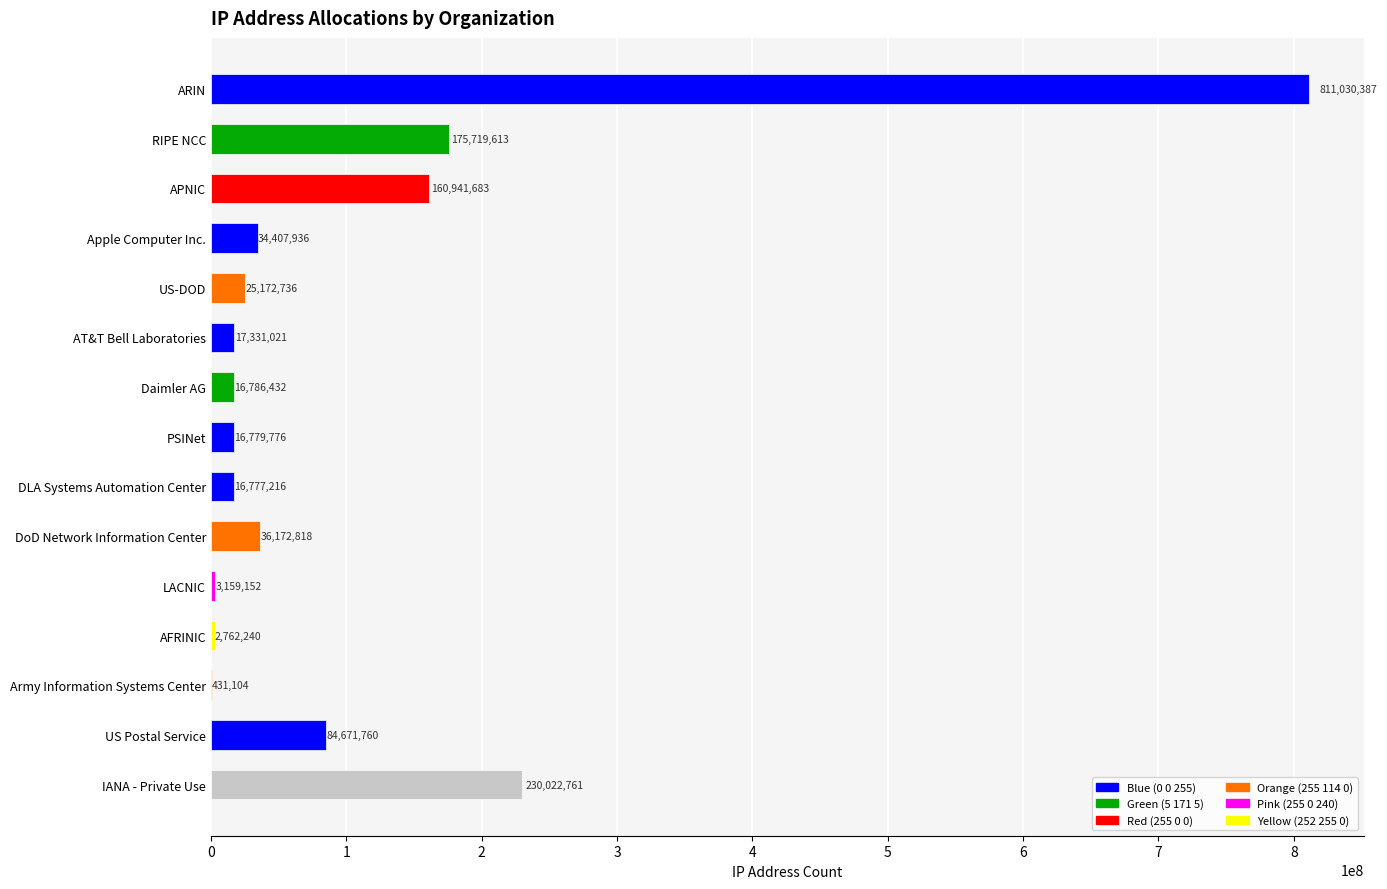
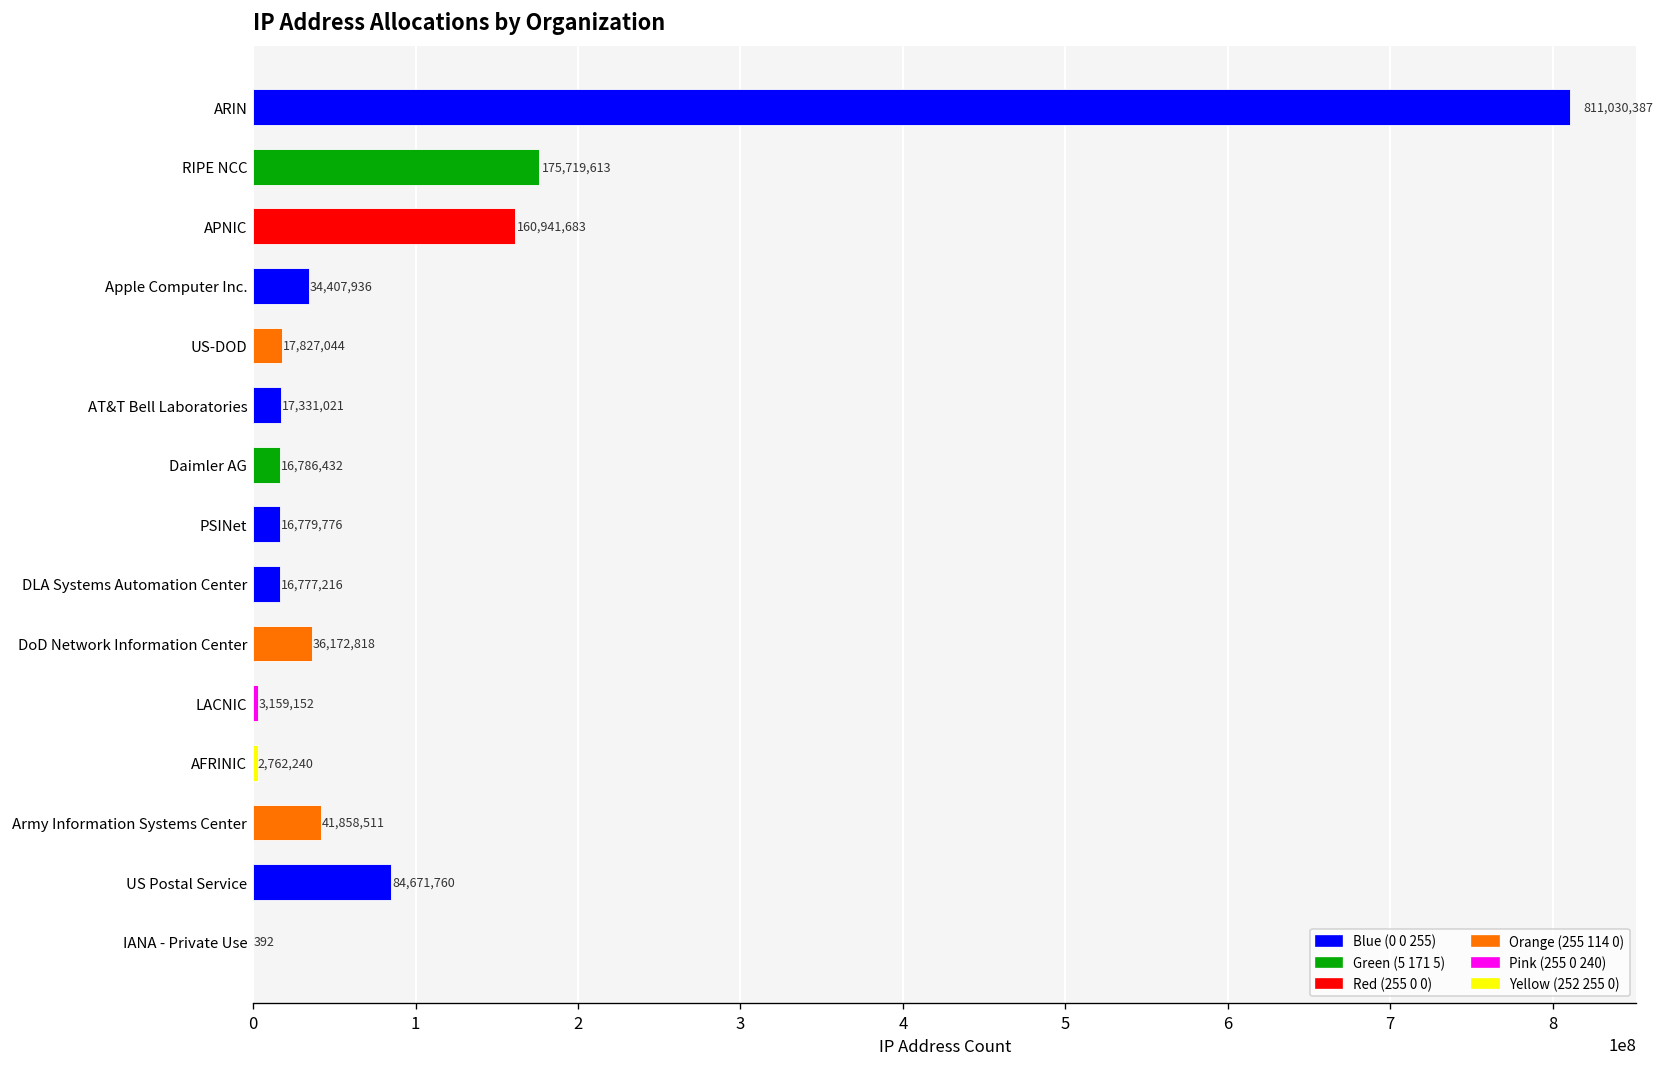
US-DOD: 25,172,736 -> 17,827,044
Army Information Systems Center: 431,104 -> 41,858,511
IANA - Private Use: 230,022,761 -> 392
